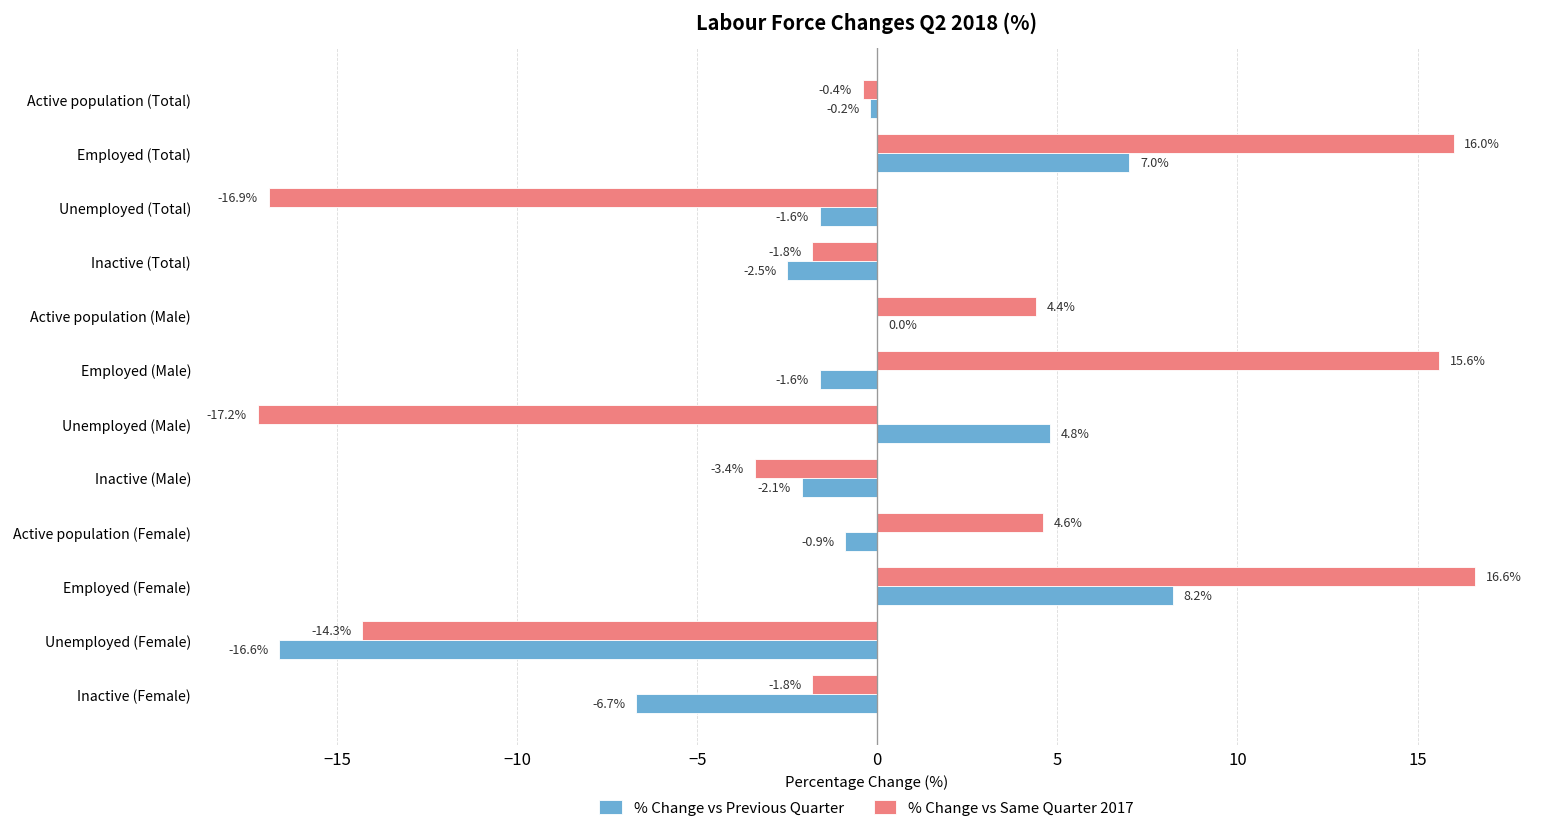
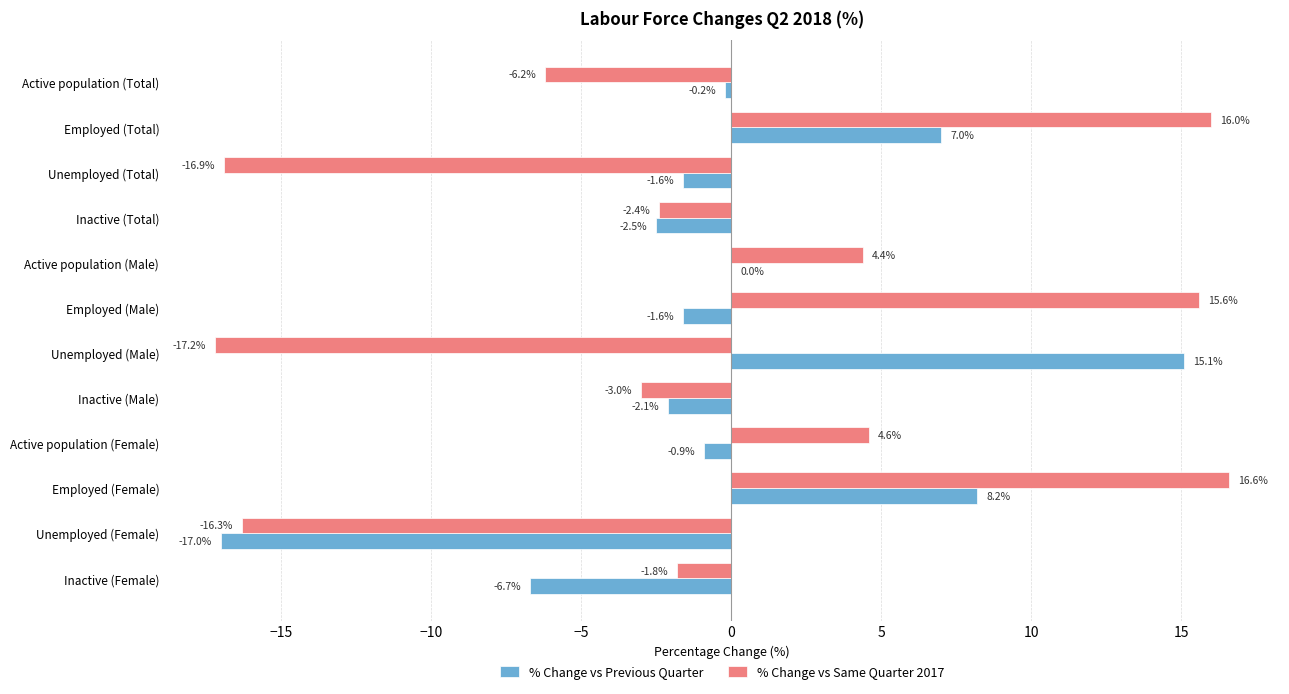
% Change vs Same Quarter 2017, Active population (Total): -0.4% -> -6.2%
% Change vs Same Quarter 2017, Inactive (Total): -1.8% -> -2.4%
% Change vs Previous Quarter, Unemployed (Male): 4.8% -> 15.1%
% Change vs Same Quarter 2017, Inactive (Male): -3.4% -> -3.0%
% Change vs Same Quarter 2017, Unemployed (Female): -14.3% -> -16.3%
% Change vs Previous Quarter, Unemployed (Female): -16.6% -> -17.0%
